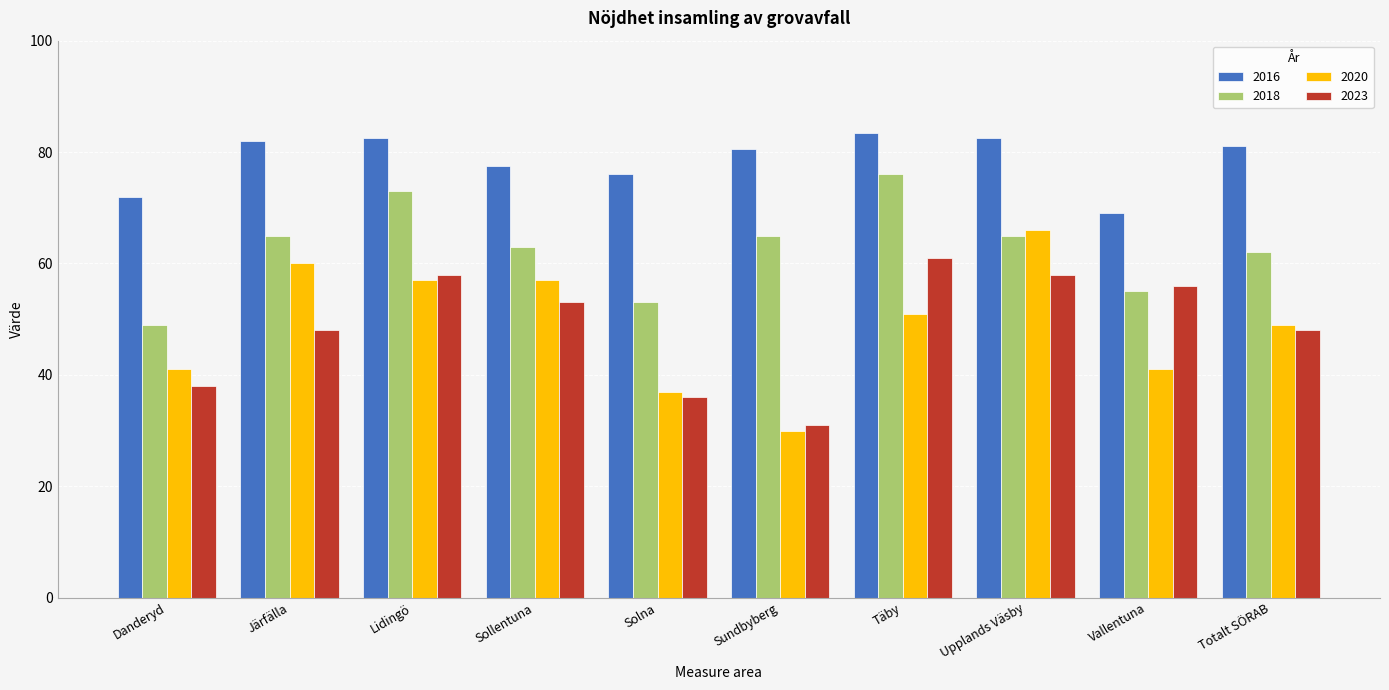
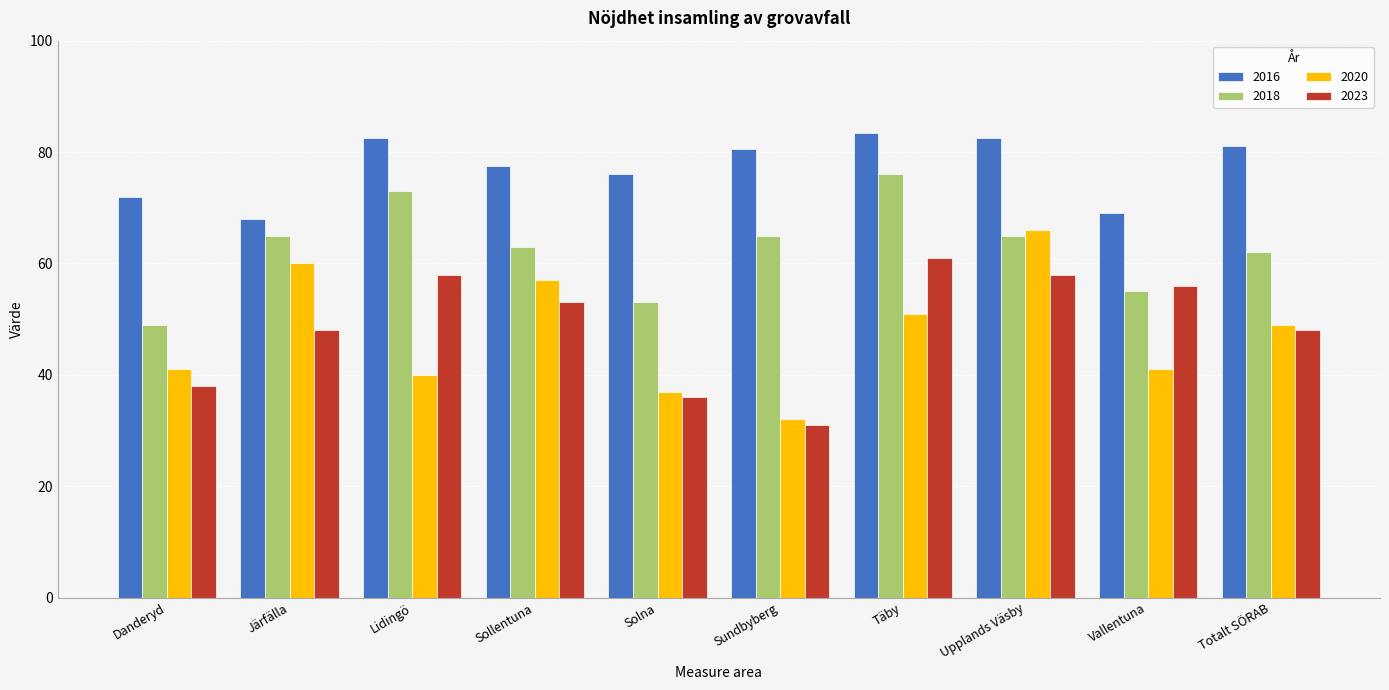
2016, Järfälla: 82 -> 68
2020, Lidingö: 57 -> 40
2020, Sundbyberg: 30 -> 32
